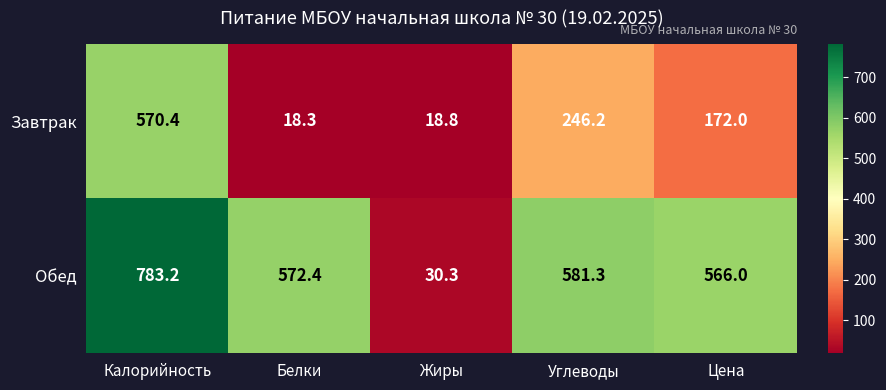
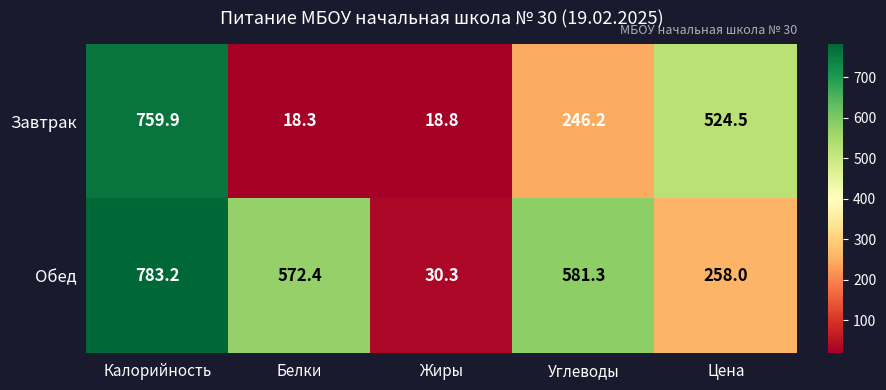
Завтрак, Калорийность: 570.4 -> 759.9
Завтрак, Цена: 172.0 -> 524.5
Обед, Цена: 566.0 -> 258.0
